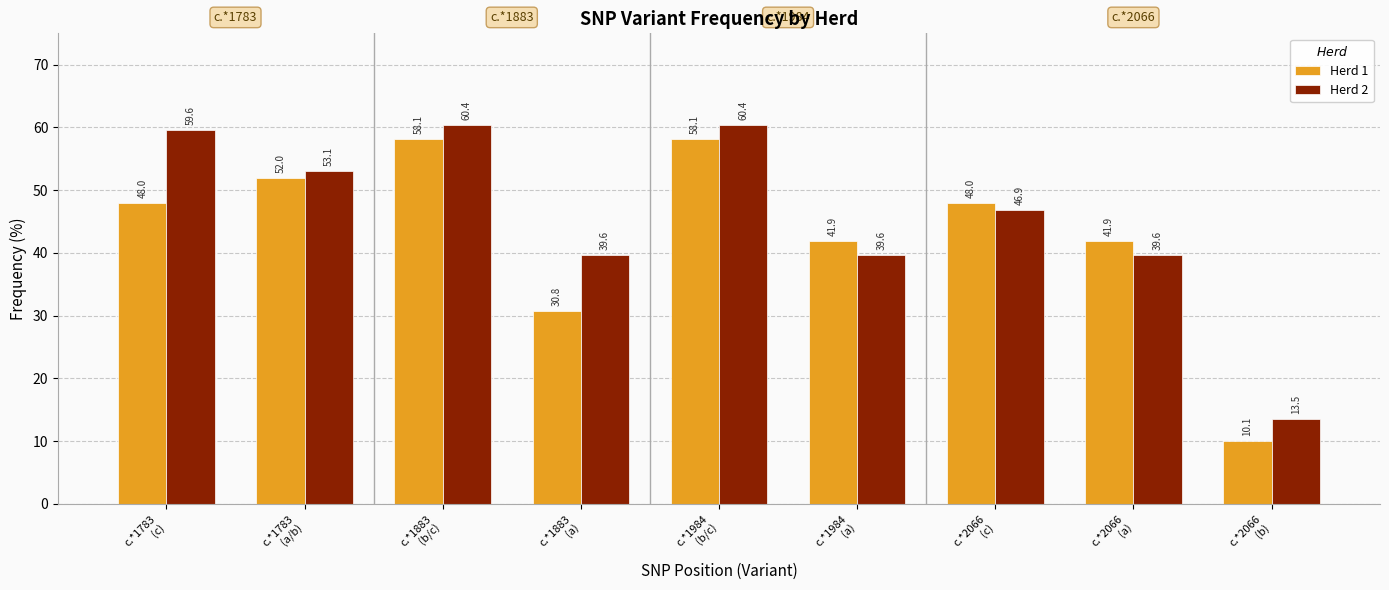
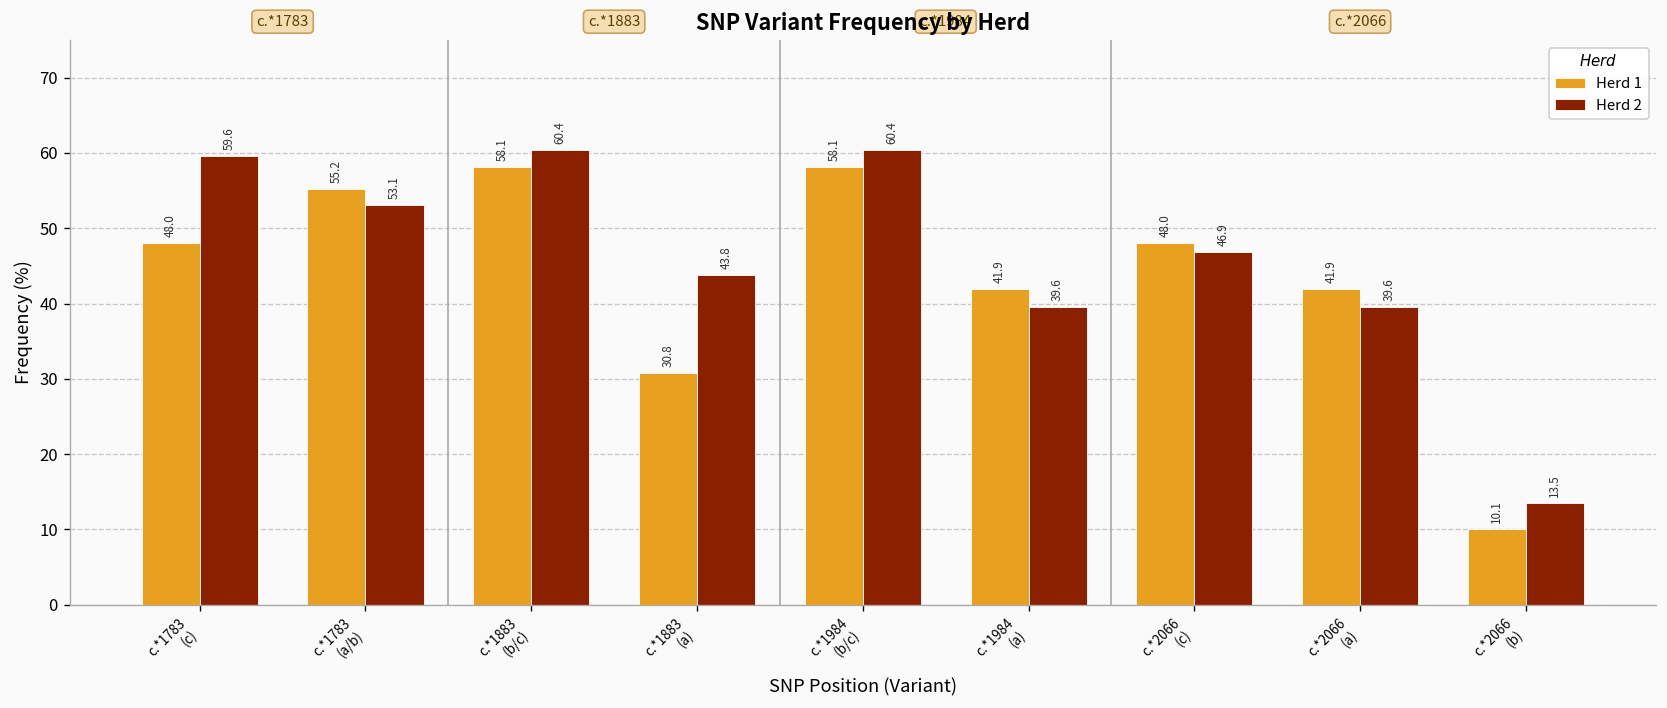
Herd 1, c.*1783 (a/b): 52.0 -> 55.2
Herd 2, c.*1883 (a): 39.6 -> 43.8
